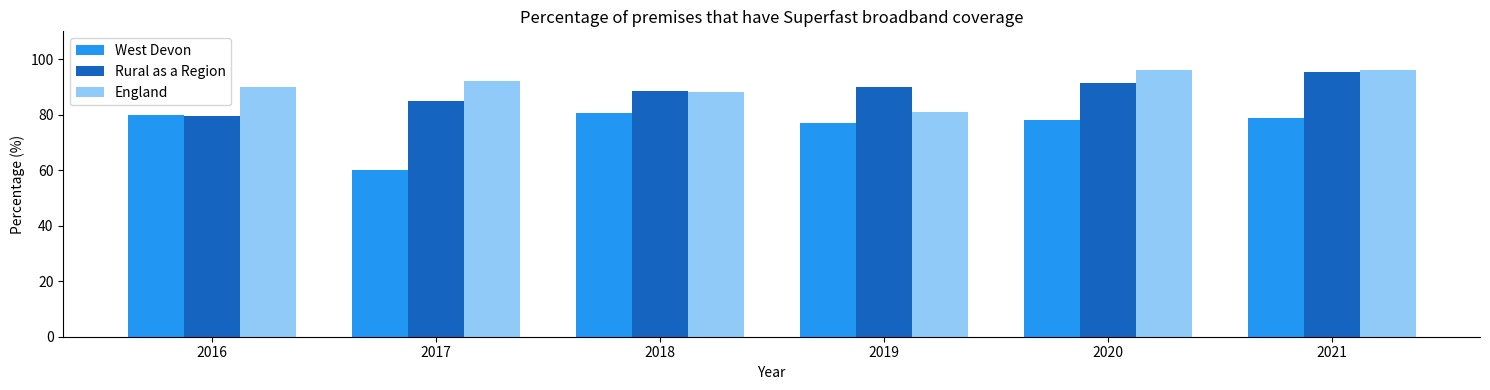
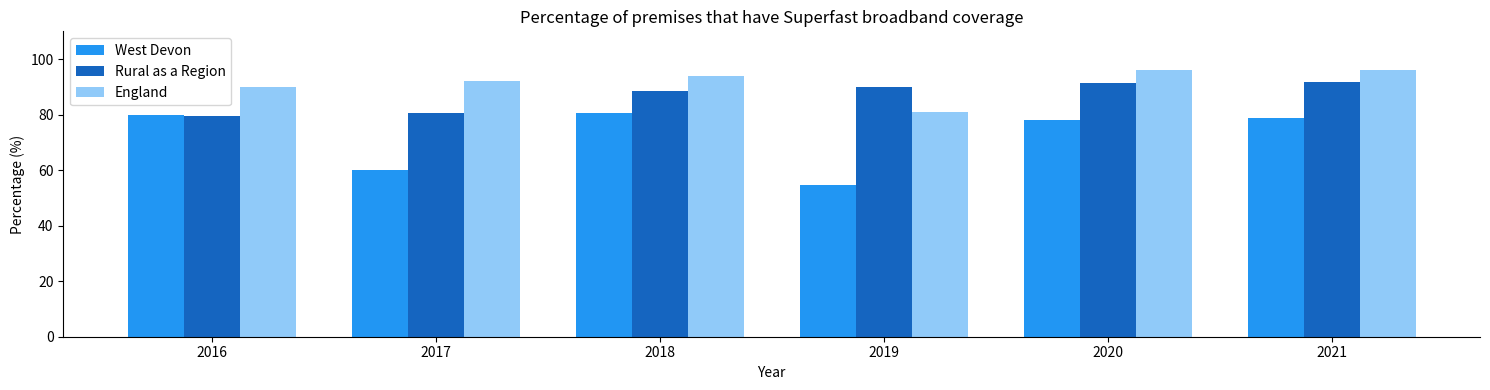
Rural as a Region, 2017: 85 -> 81
England, 2018: 88 -> 94
West Devon, 2019: 77 -> 55
Rural as a Region, 2021: 95 -> 92
